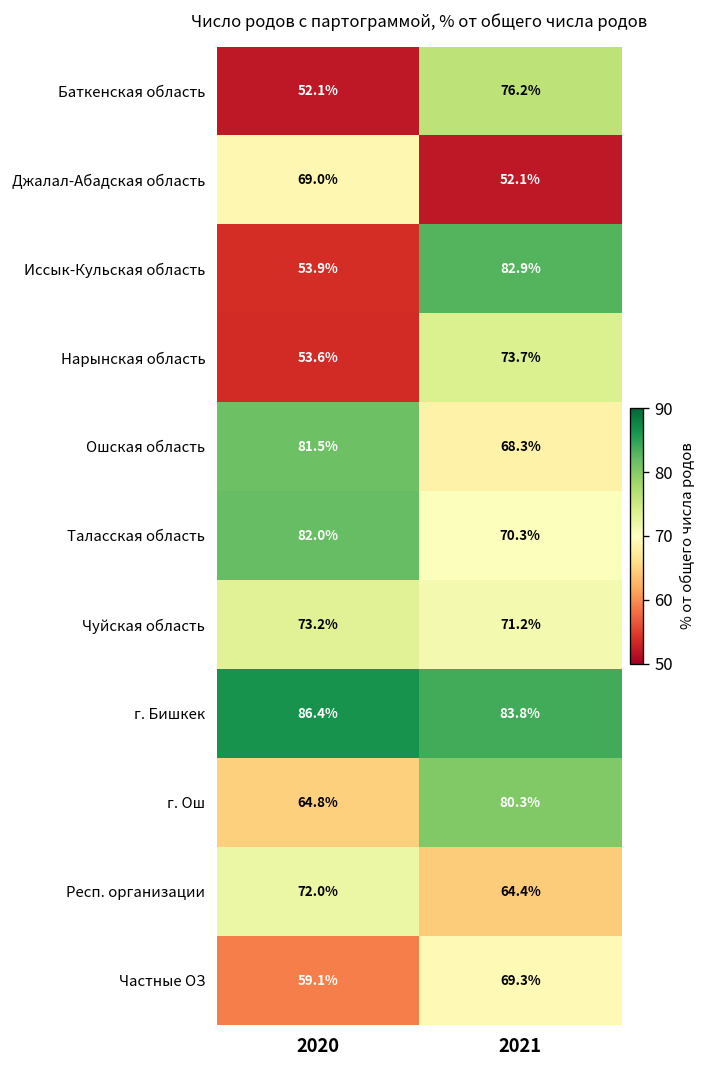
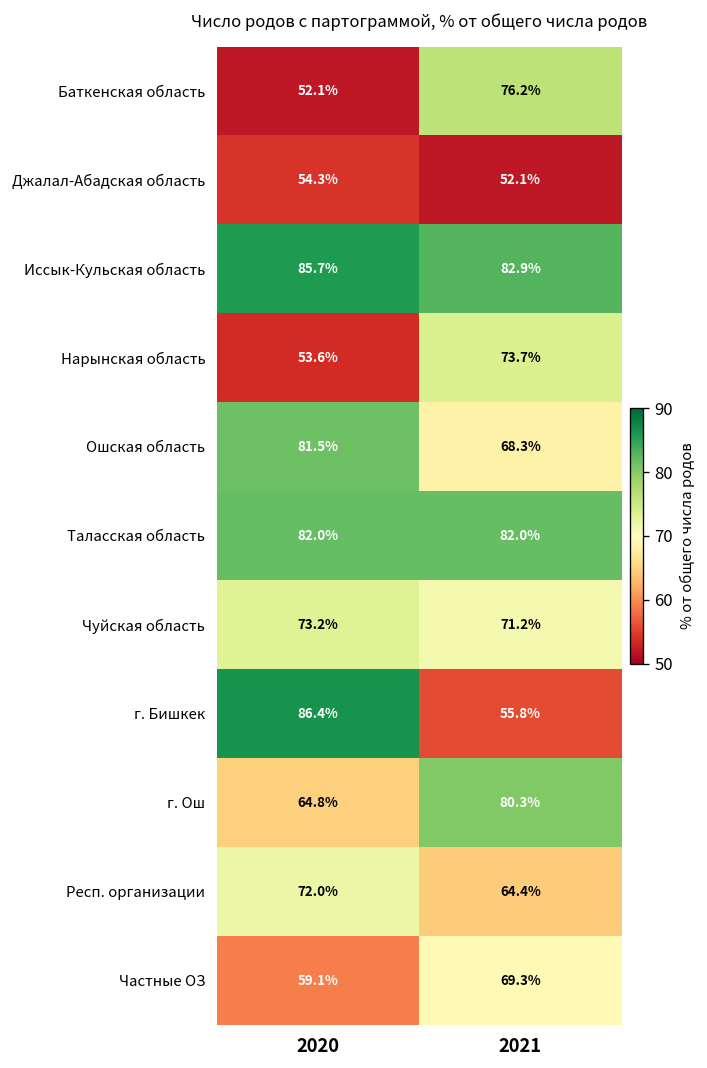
Джалал-Абадская область, 2020: 69.0% -> 54.3%
Иссык-Кульская область, 2020: 53.9% -> 85.7%
Таласская область, 2021: 70.3% -> 82.0%
г. Бишкек, 2021: 83.8% -> 55.8%
